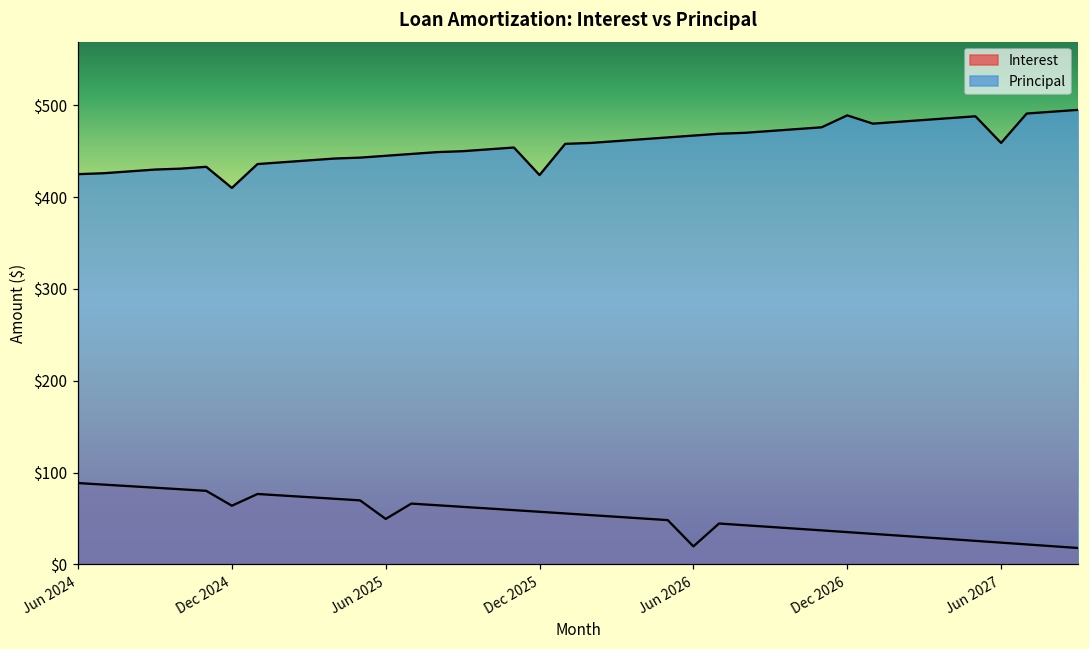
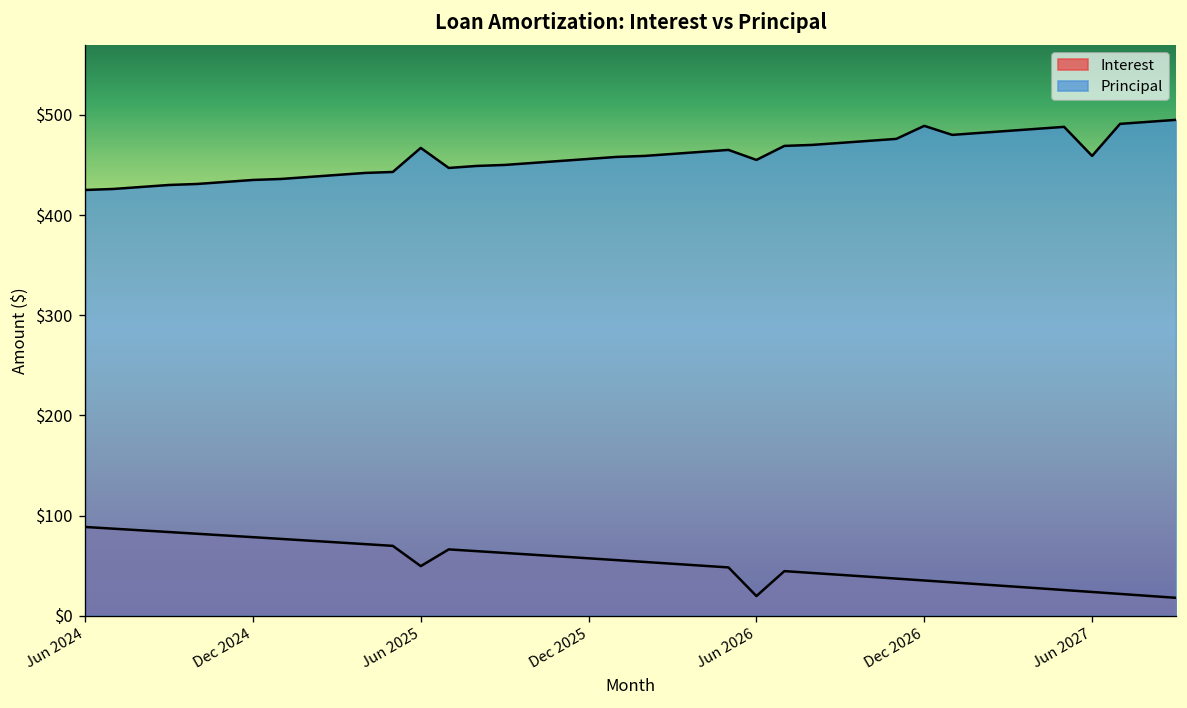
Interest, Dec 2024: $60 -> $80
Principal, Dec 2024: $410 -> $440
Principal, Jun 2025: $450 -> $470
Principal, Dec 2025: $420 -> $460
Principal, Jun 2026: $470 -> $460
